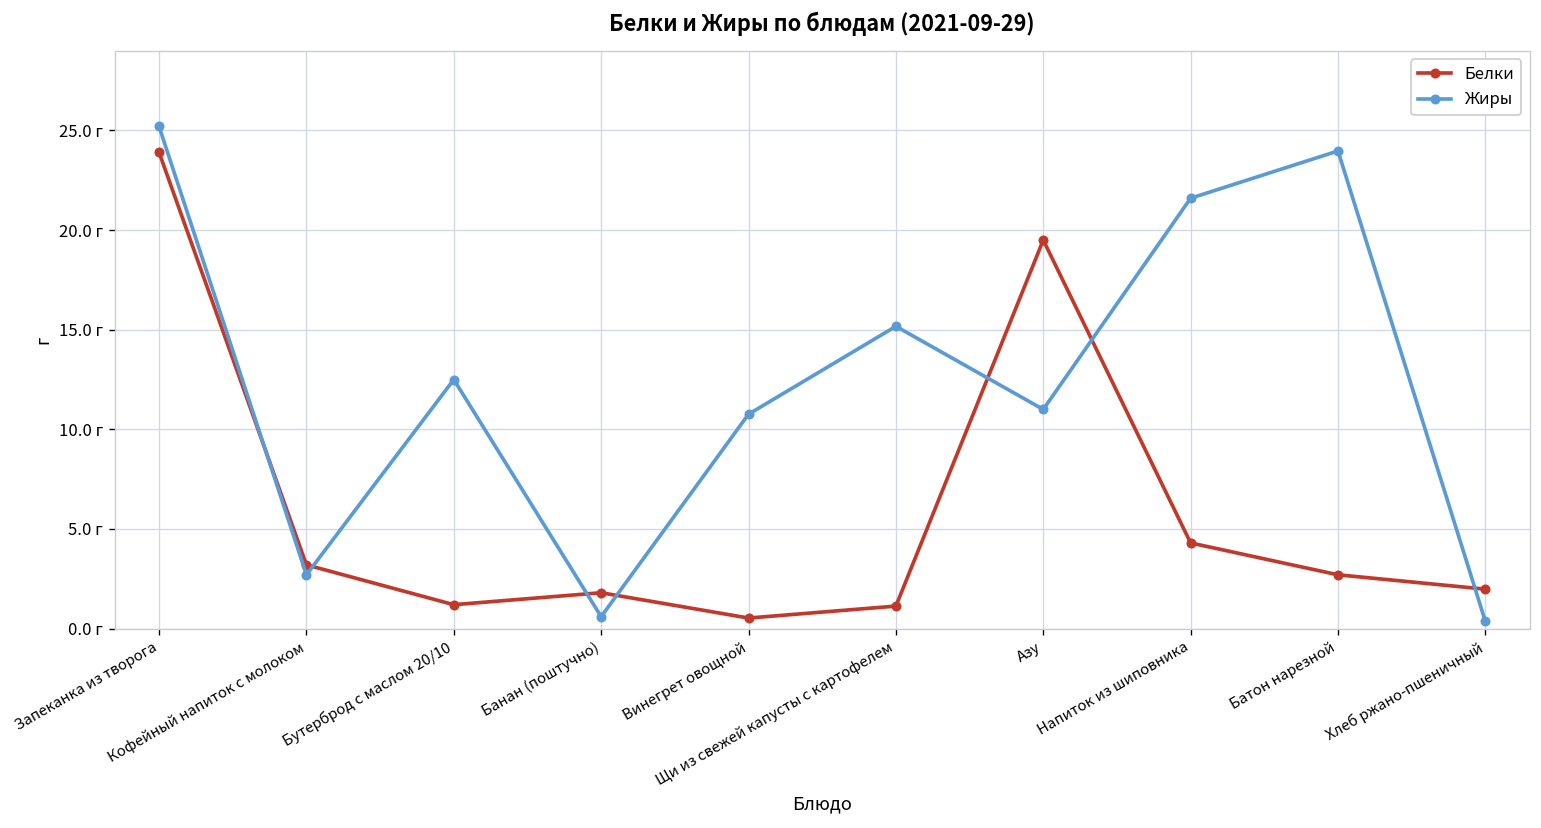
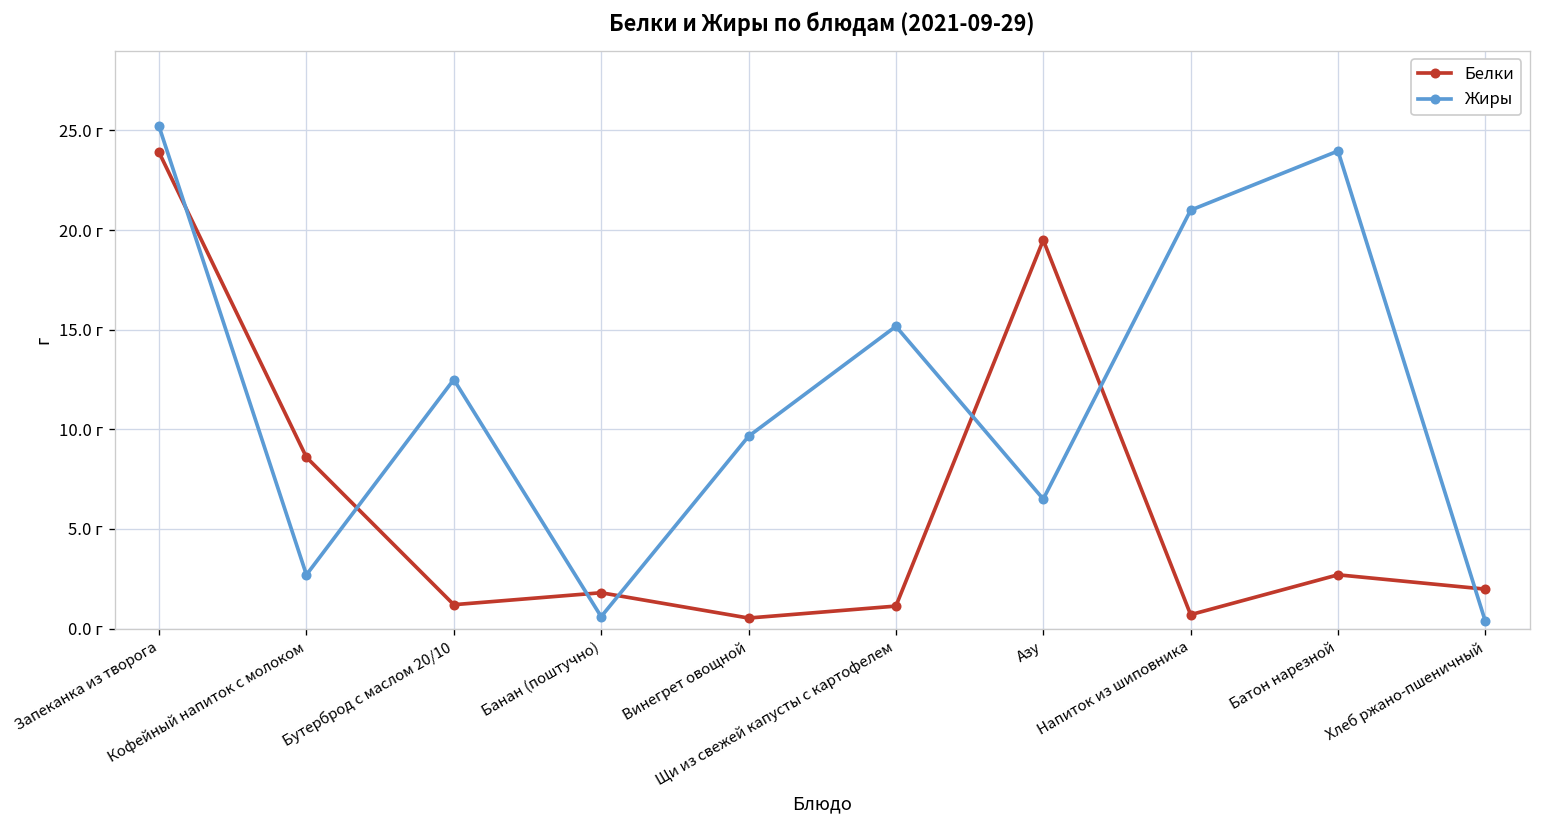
Белки, Кофейный напиток с молоком: 3.2 г -> 8.6 г
Жиры, Винегрет овощной: 10.8 г -> 9.7 г
Жиры, Азу: 11.0 г -> 6.5 г
Белки, Напиток из шиповника: 4.3 г -> 0.7 г
Жиры, Напиток из шиповника: 21.6 г -> 21.0 г
